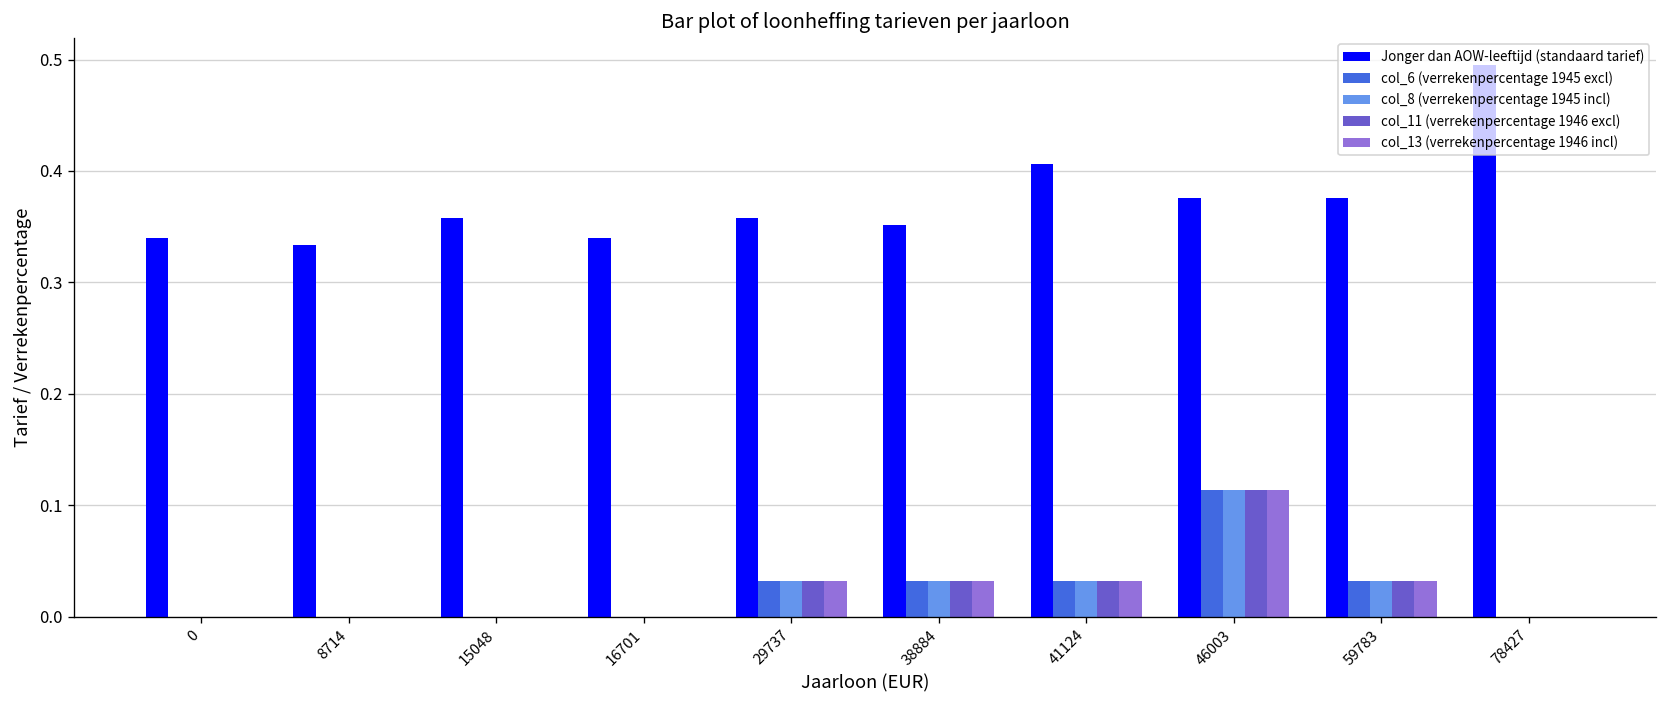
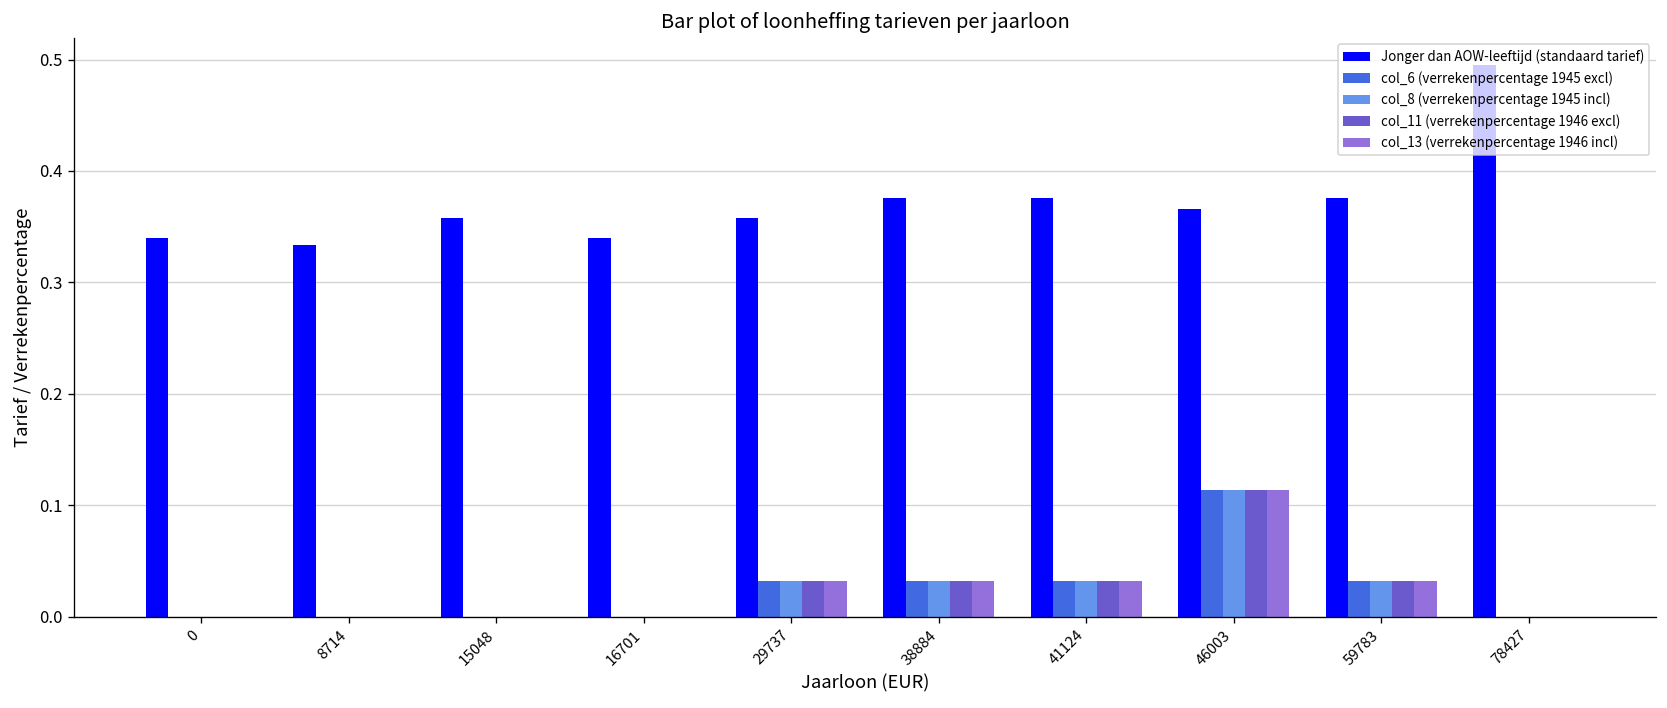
Jonger dan AOW-leeftijd (standaard tarief), 38884: 0.35 -> 0.38
Jonger dan AOW-leeftijd (standaard tarief), 41124: 0.41 -> 0.38
Jonger dan AOW-leeftijd (standaard tarief), 46003: 0.38 -> 0.37
